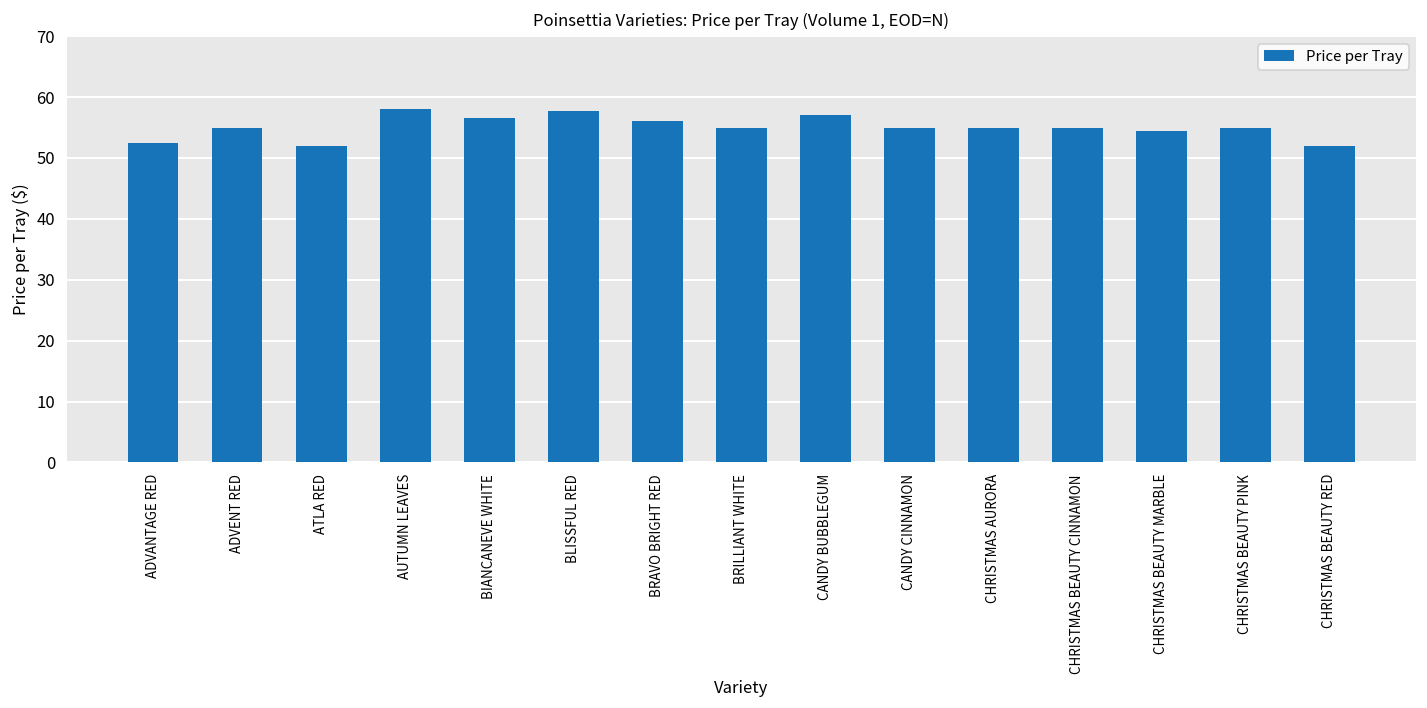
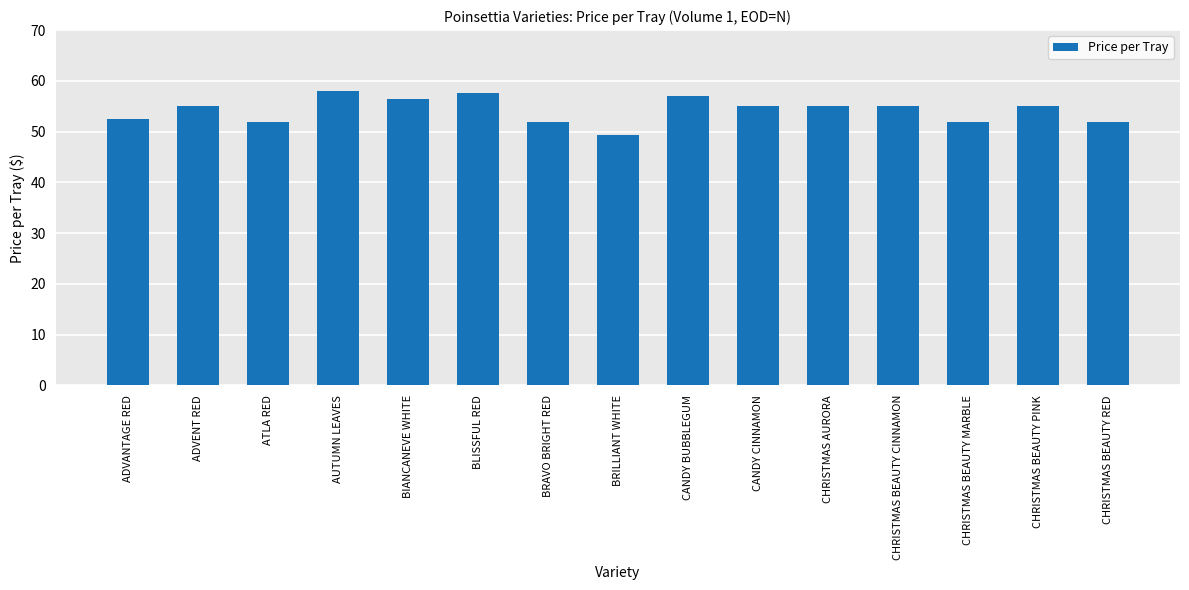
BRAVO BRIGHT RED: 56 -> 52
BRILLIANT WHITE: 55 -> 49
CHRISTMAS BEAUTY MARBLE: 54 -> 52
